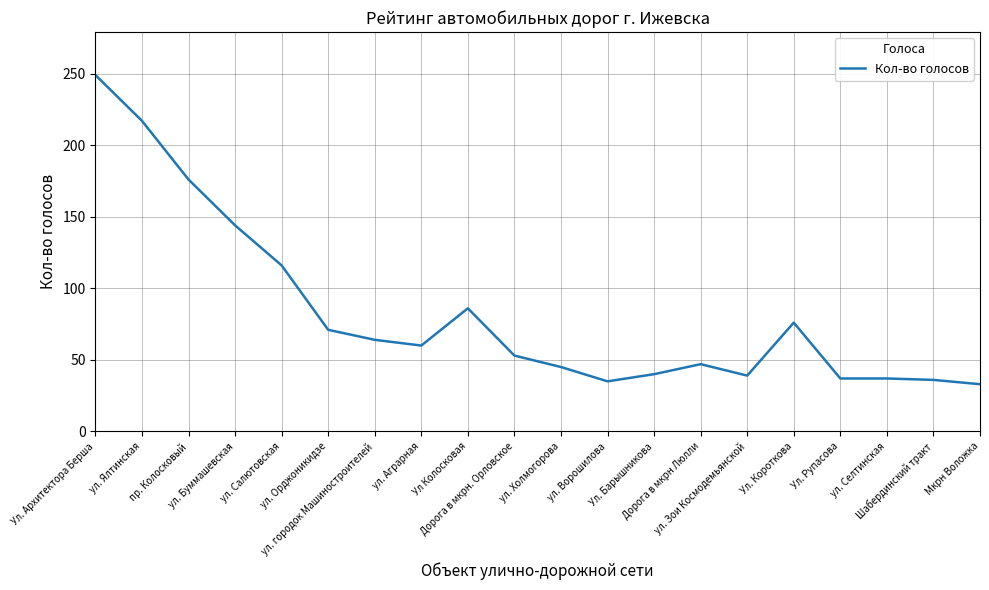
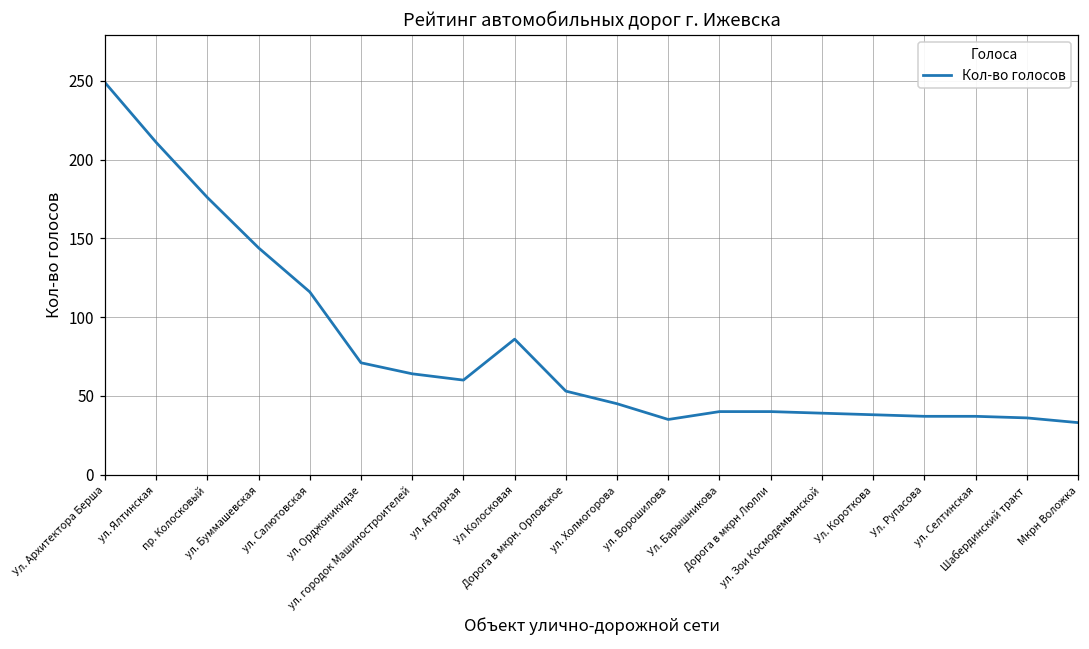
ул. Ялтинская: 217 -> 211
Дорога в мкрн Люлли: 47 -> 40
Ул. Короткова: 76 -> 38
